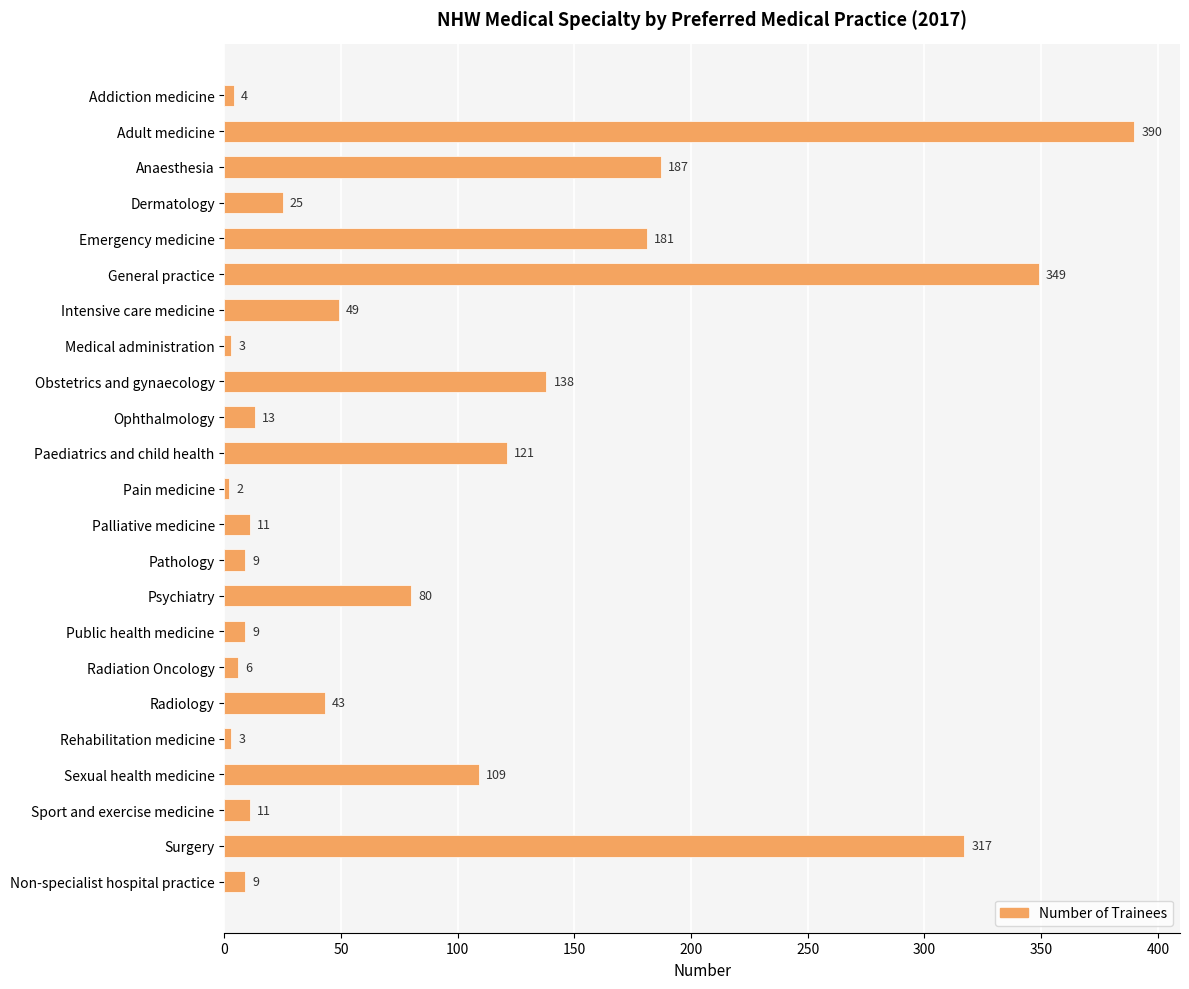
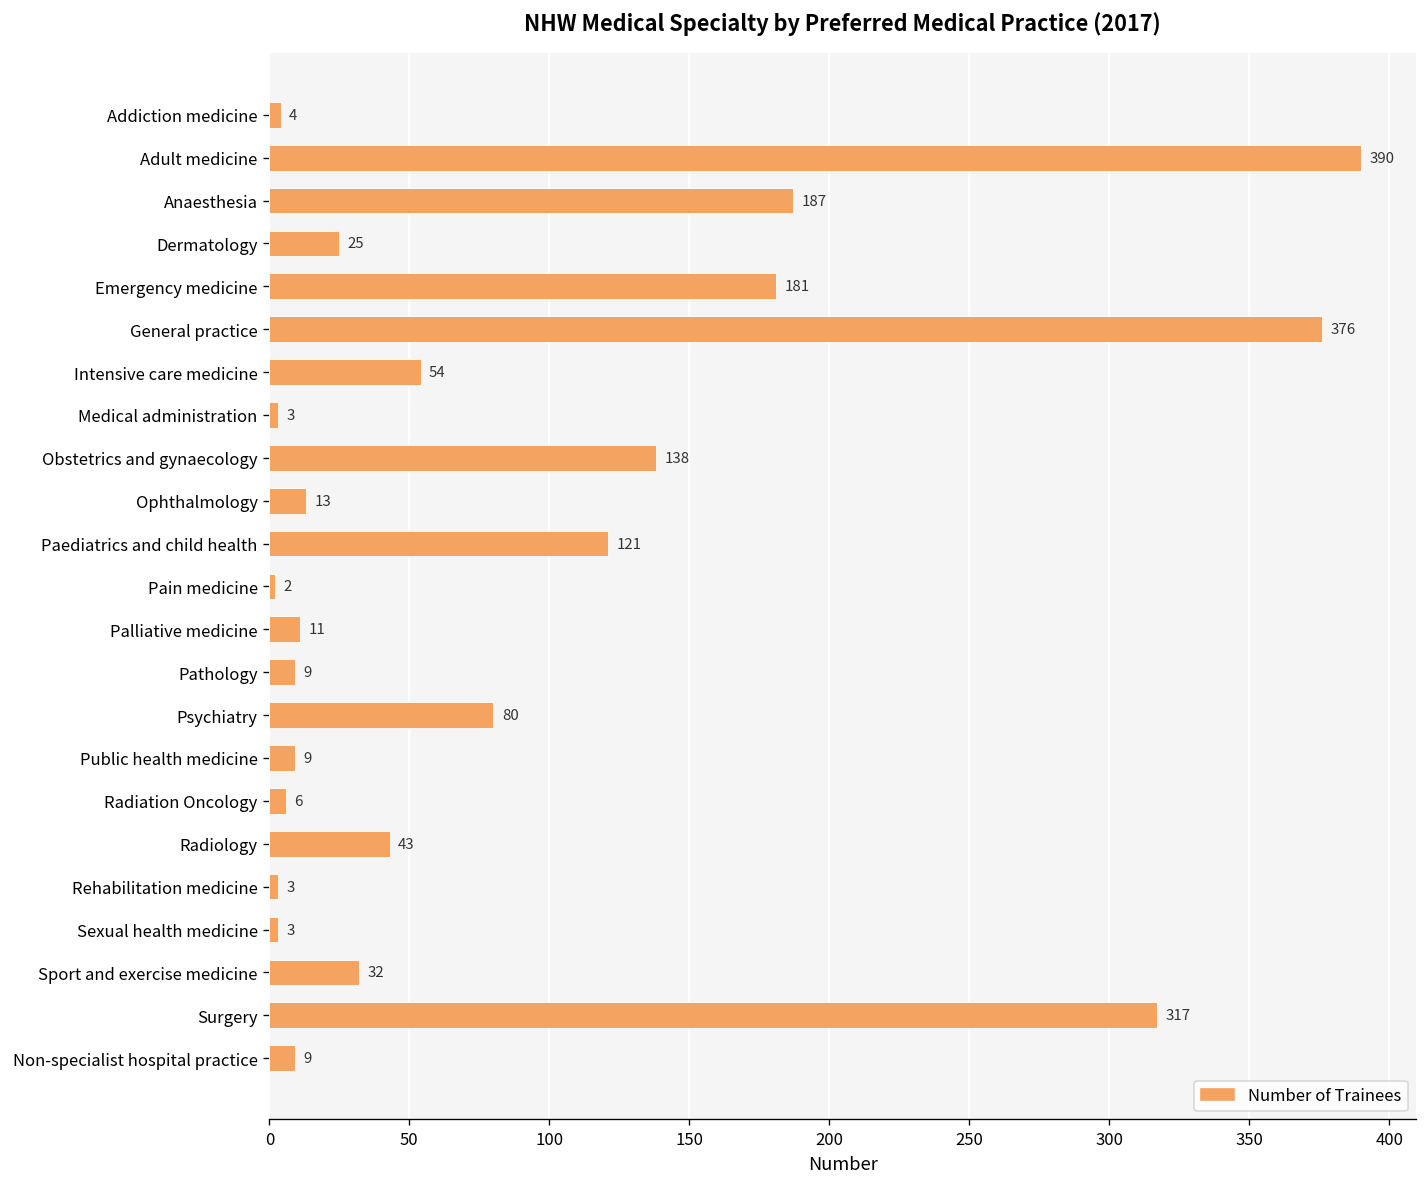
General practice: 349 -> 376
Intensive care medicine: 49 -> 54
Sexual health medicine: 109 -> 3
Sport and exercise medicine: 11 -> 32
